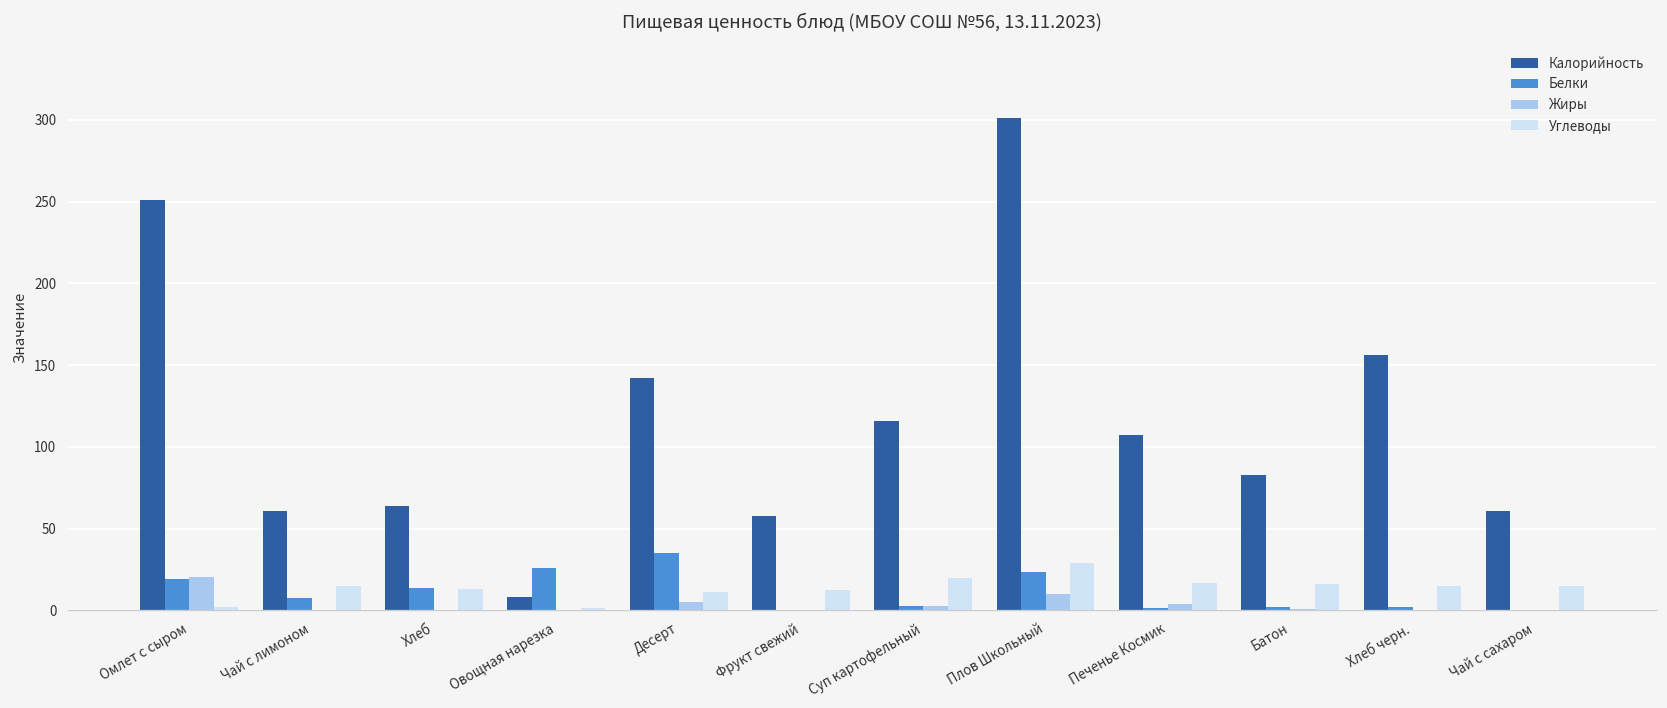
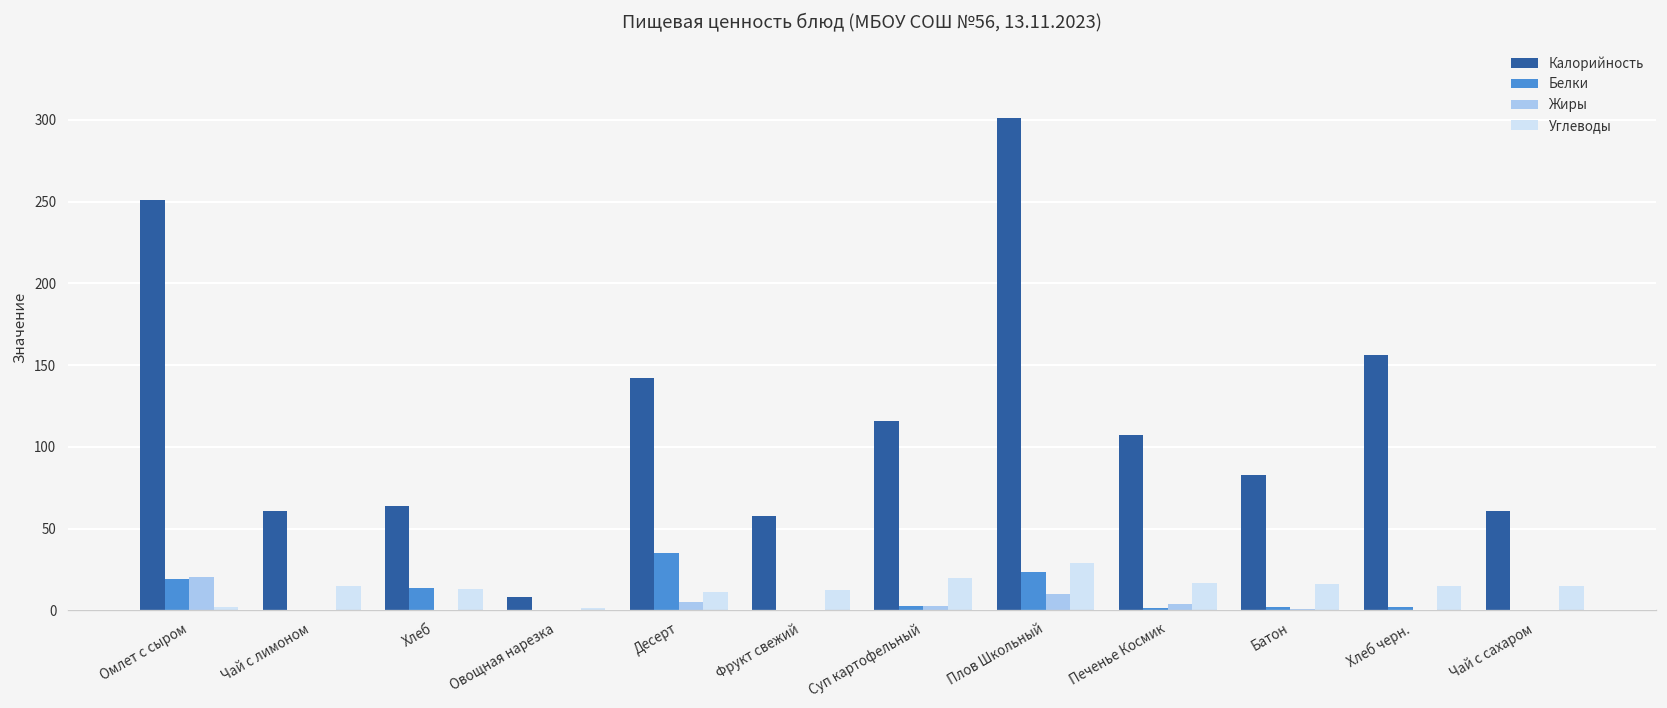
Белки, Чай с лимоном: 8 -> 0
Белки, Овощная нарезка: 26 -> 0
